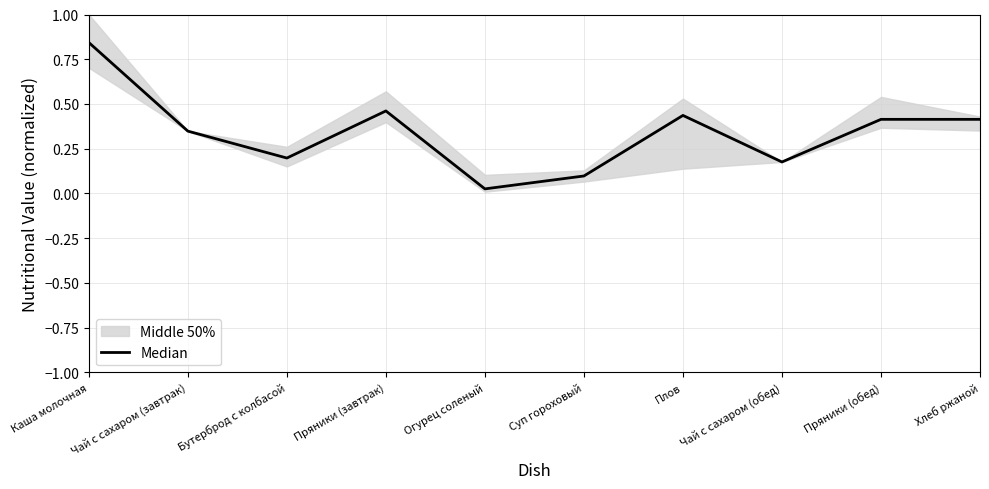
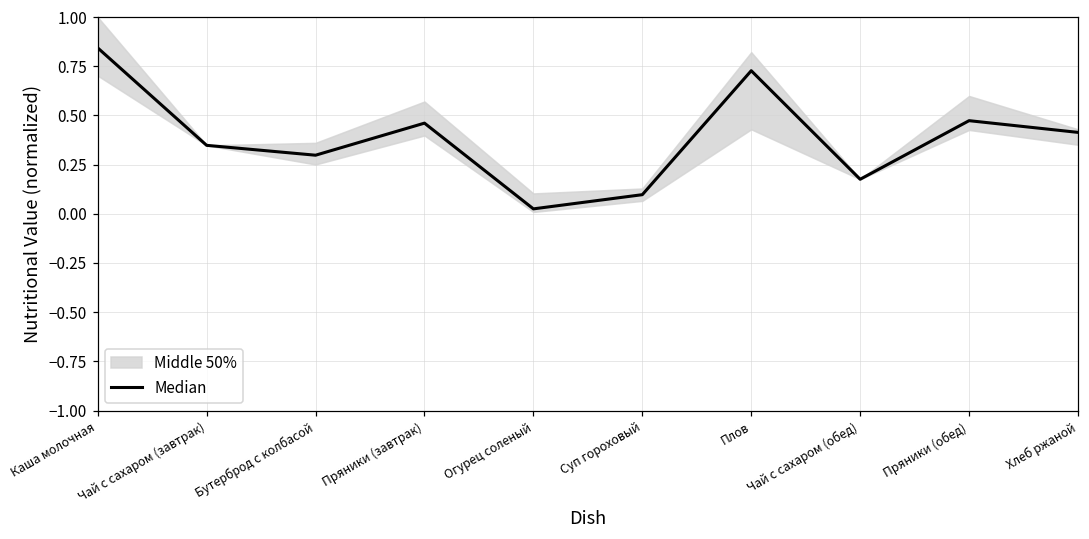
Median, Бутерброд с колбасой: 0.20 -> 0.30
Median, Плов: 0.44 -> 0.73
Median, Пряники (обед): 0.41 -> 0.47
